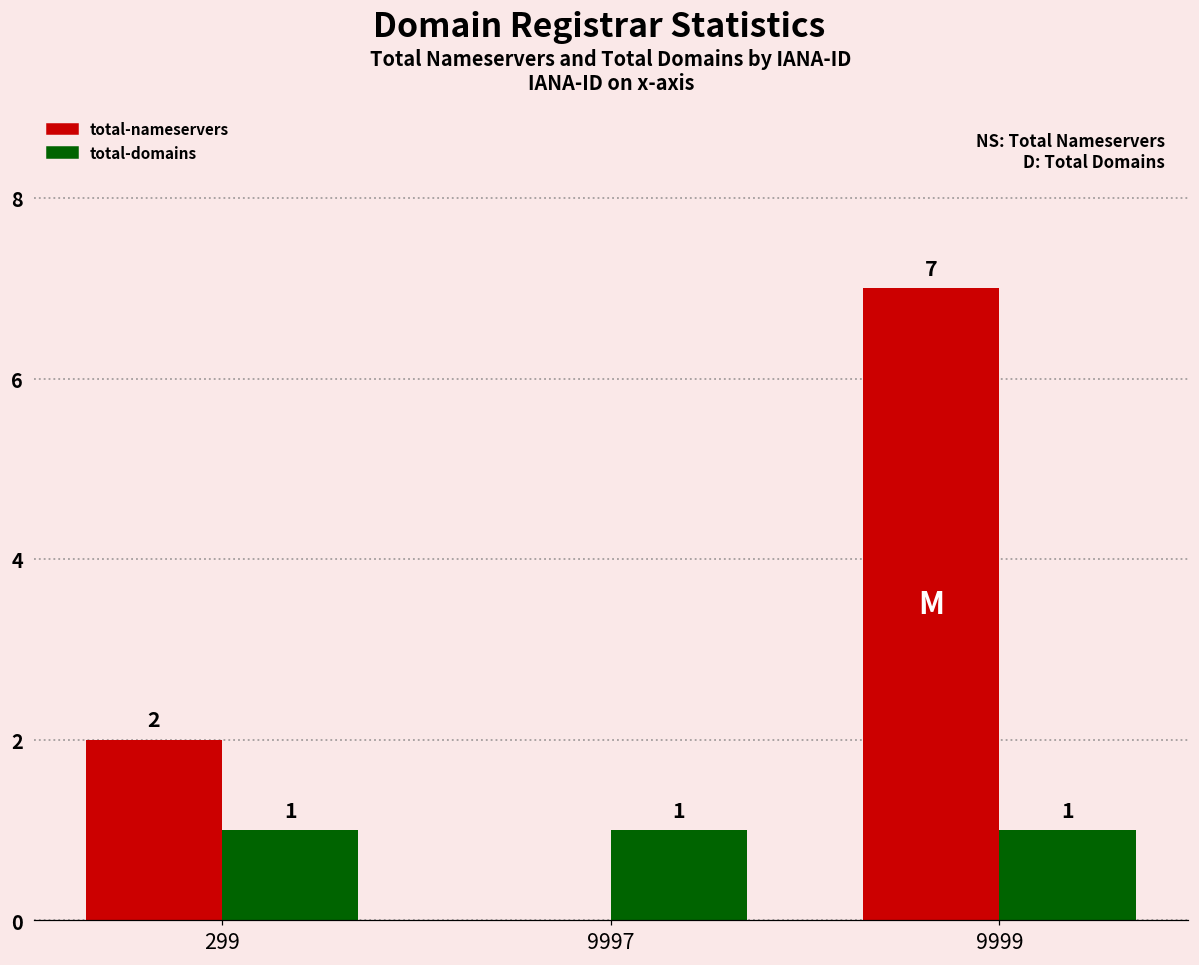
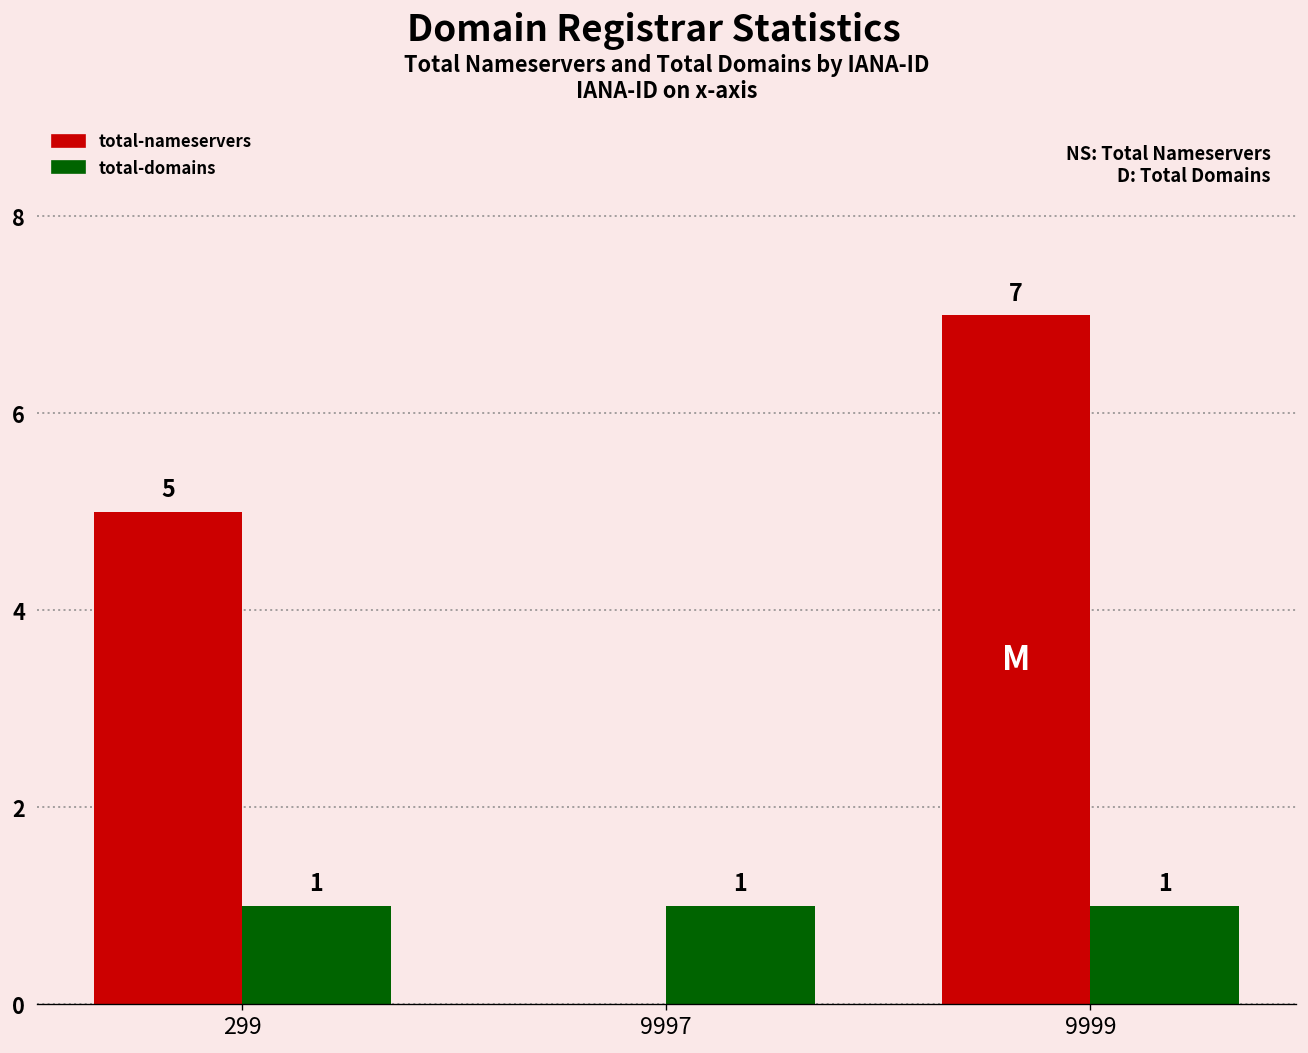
total-nameservers, 299: 2 -> 5
